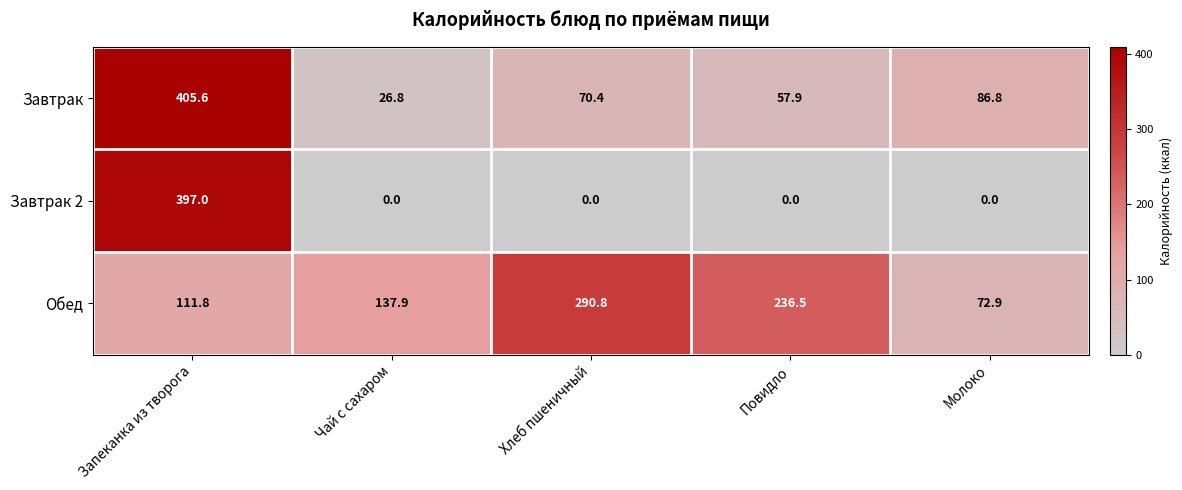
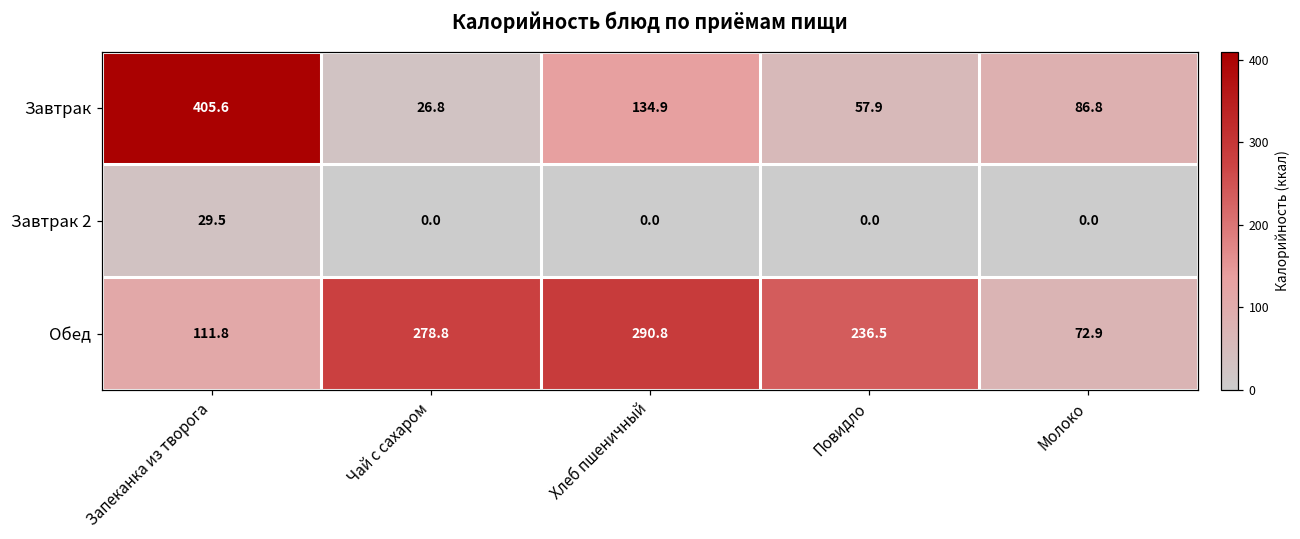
Завтрак, Хлеб пшеничный: 70.4 -> 134.9
Завтрак 2, Запеканка из творога: 397.0 -> 29.5
Обед, Чай с сахаром: 137.9 -> 278.8
